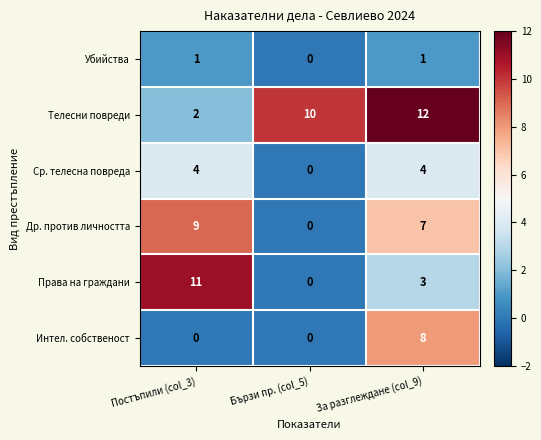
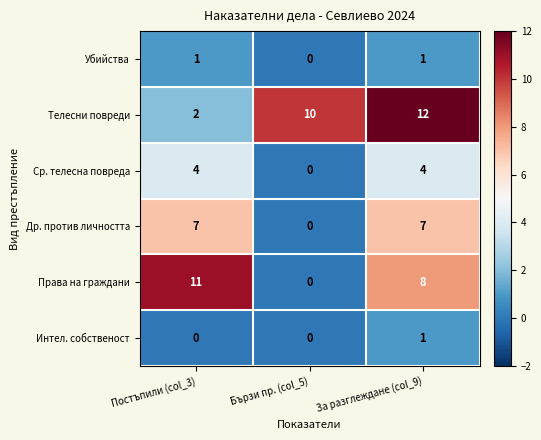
Др. против личността, Постъпили (col_3): 9 -> 7
Права на граждани, За разглеждане (col_9): 3 -> 8
Интел. собственост, За разглеждане (col_9): 8 -> 1
